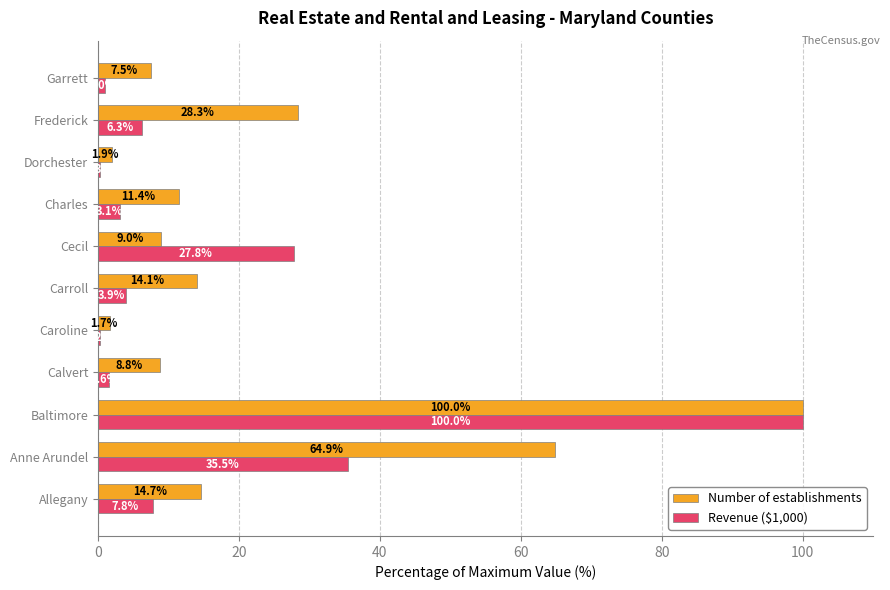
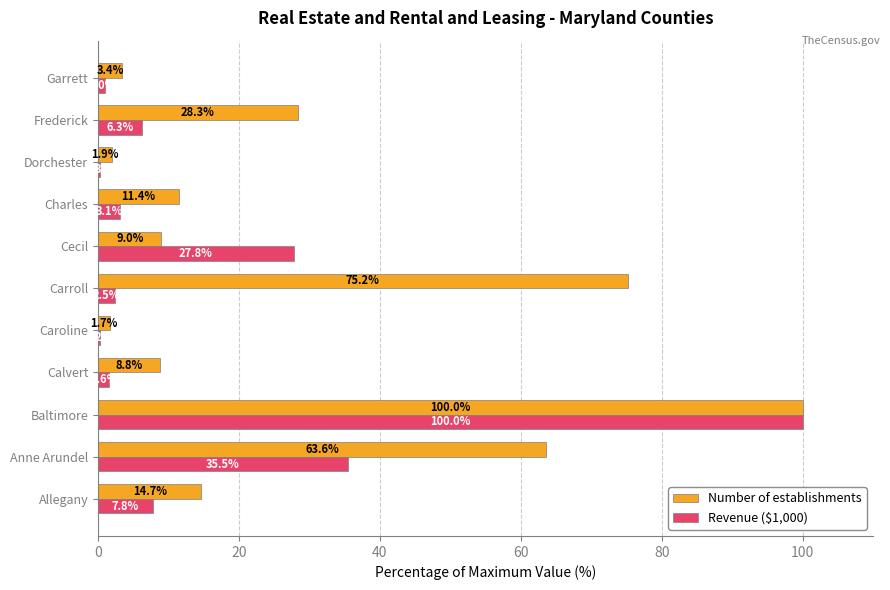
Number of establishments, Garrett: 7.5% -> 3.4%
Number of establishments, Carroll: 14.1% -> 75.2%
Revenue ($1,000), Carroll: 3.9% -> 2.5%
Number of establishments, Anne Arundel: 64.9% -> 63.6%
